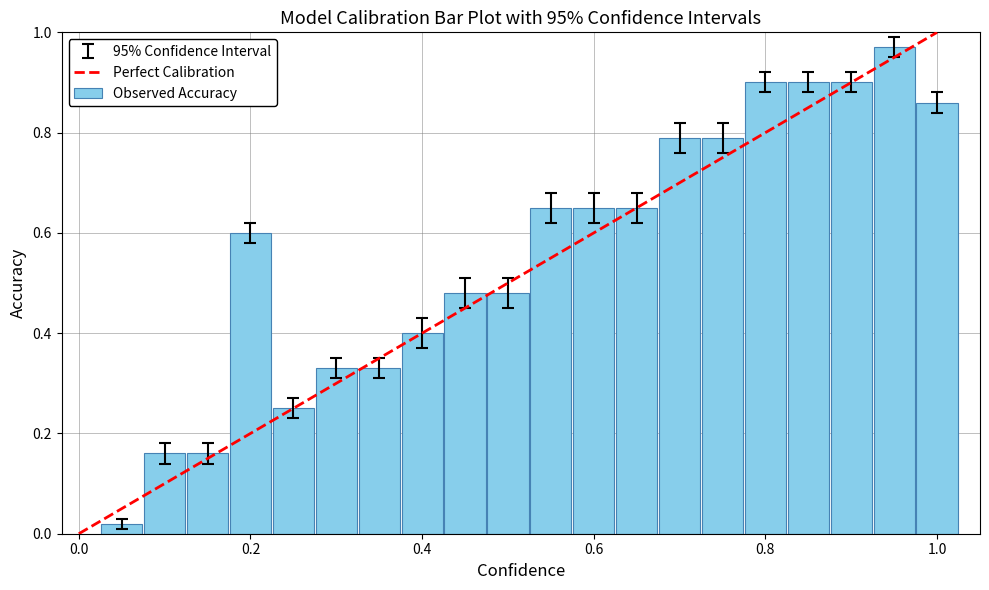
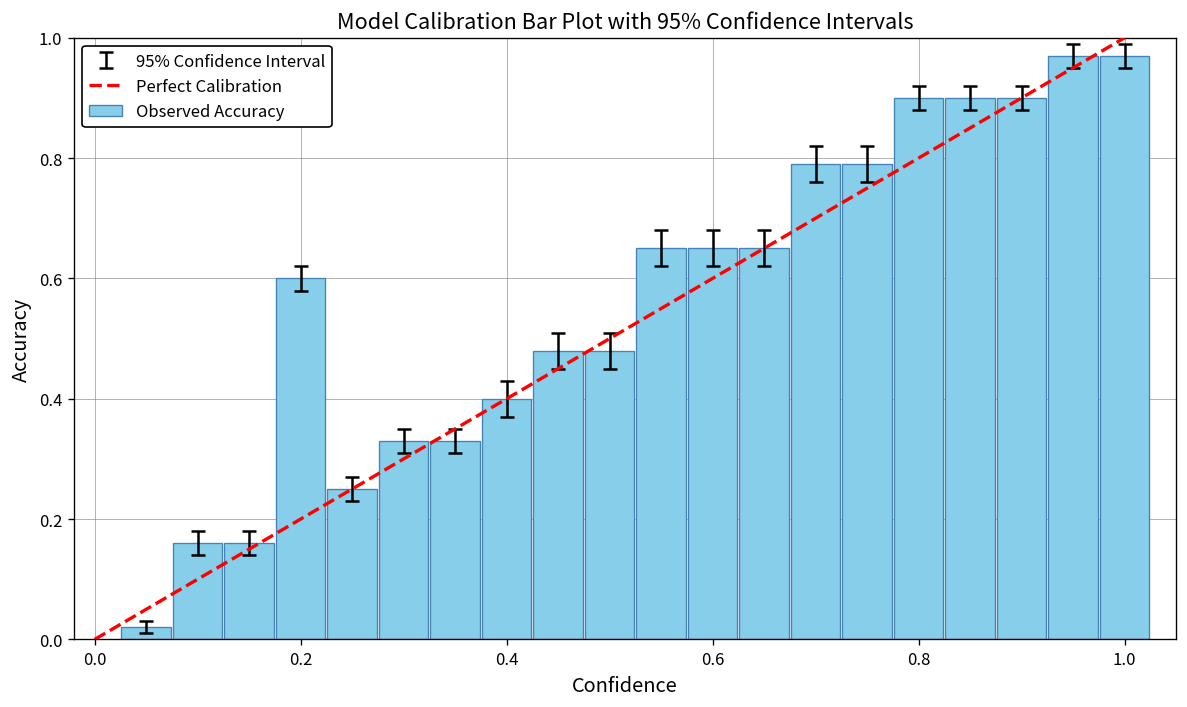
Observed Accuracy, 1.0: 0.86 -> 0.97
